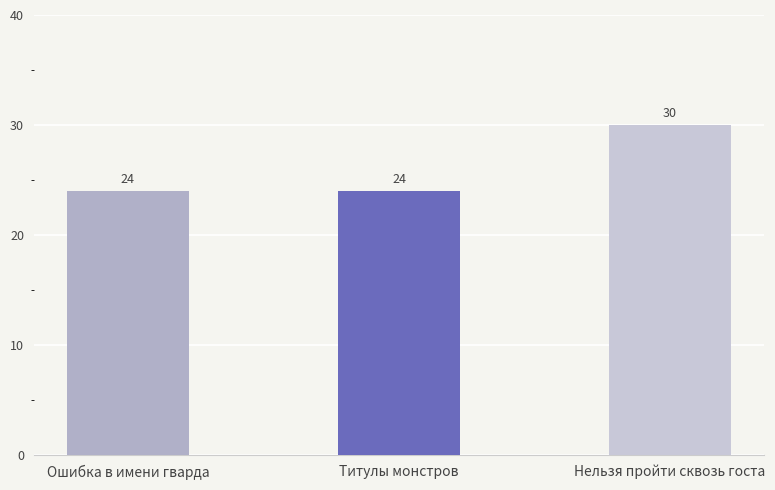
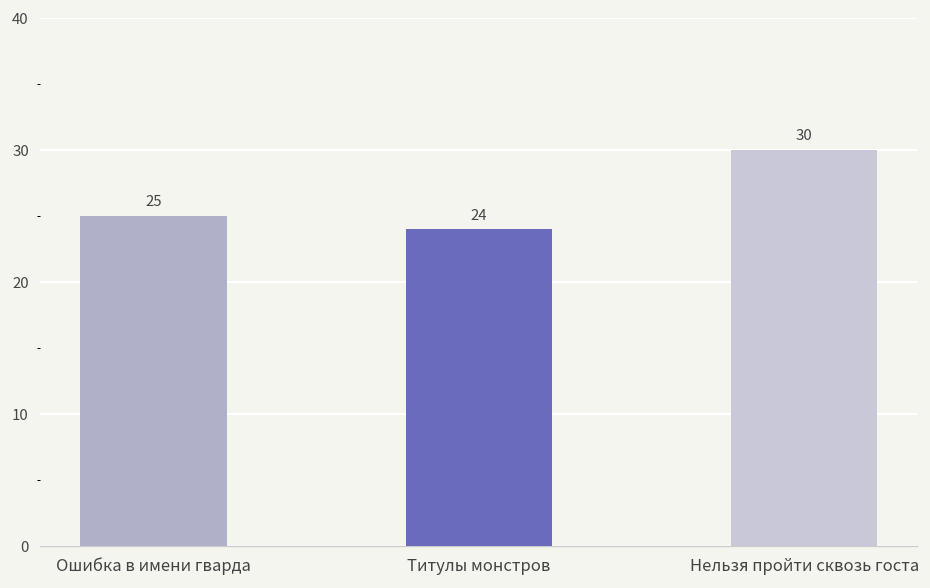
Ошибка в имени гварда: 24 -> 25
